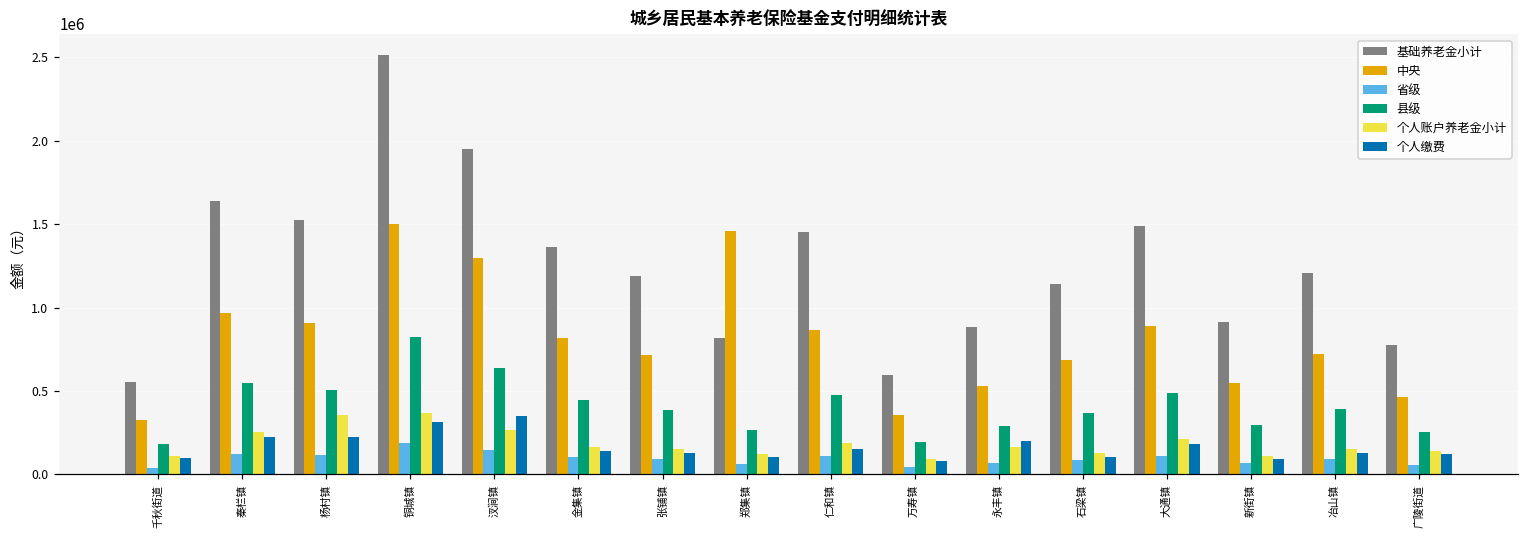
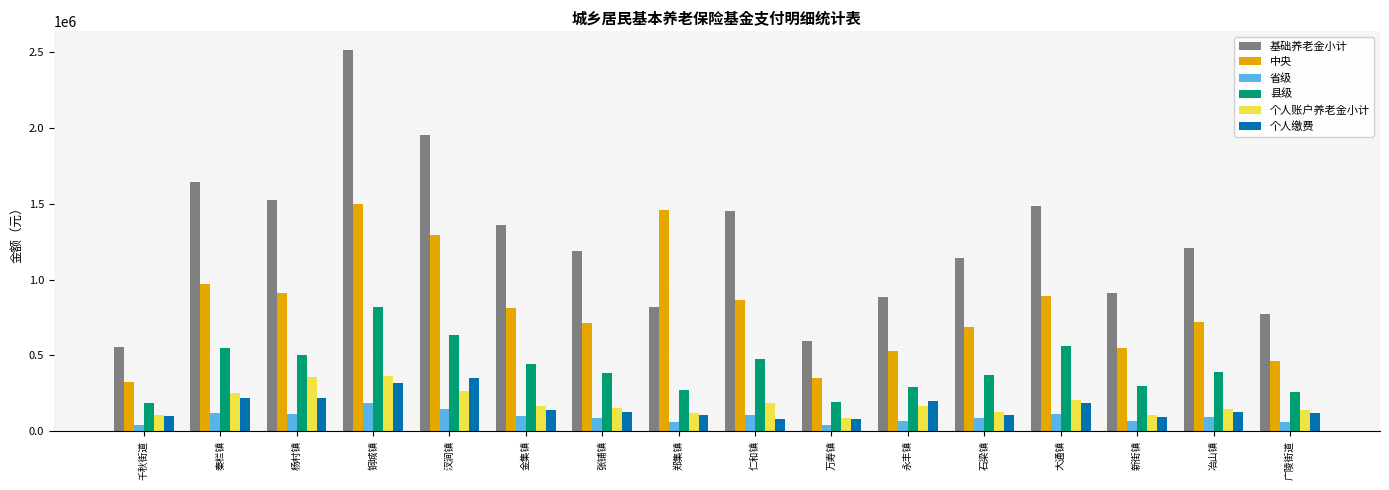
个人缴费, 仁和镇: 150000 -> 80000
县级, 大通镇: 490000 -> 560000
